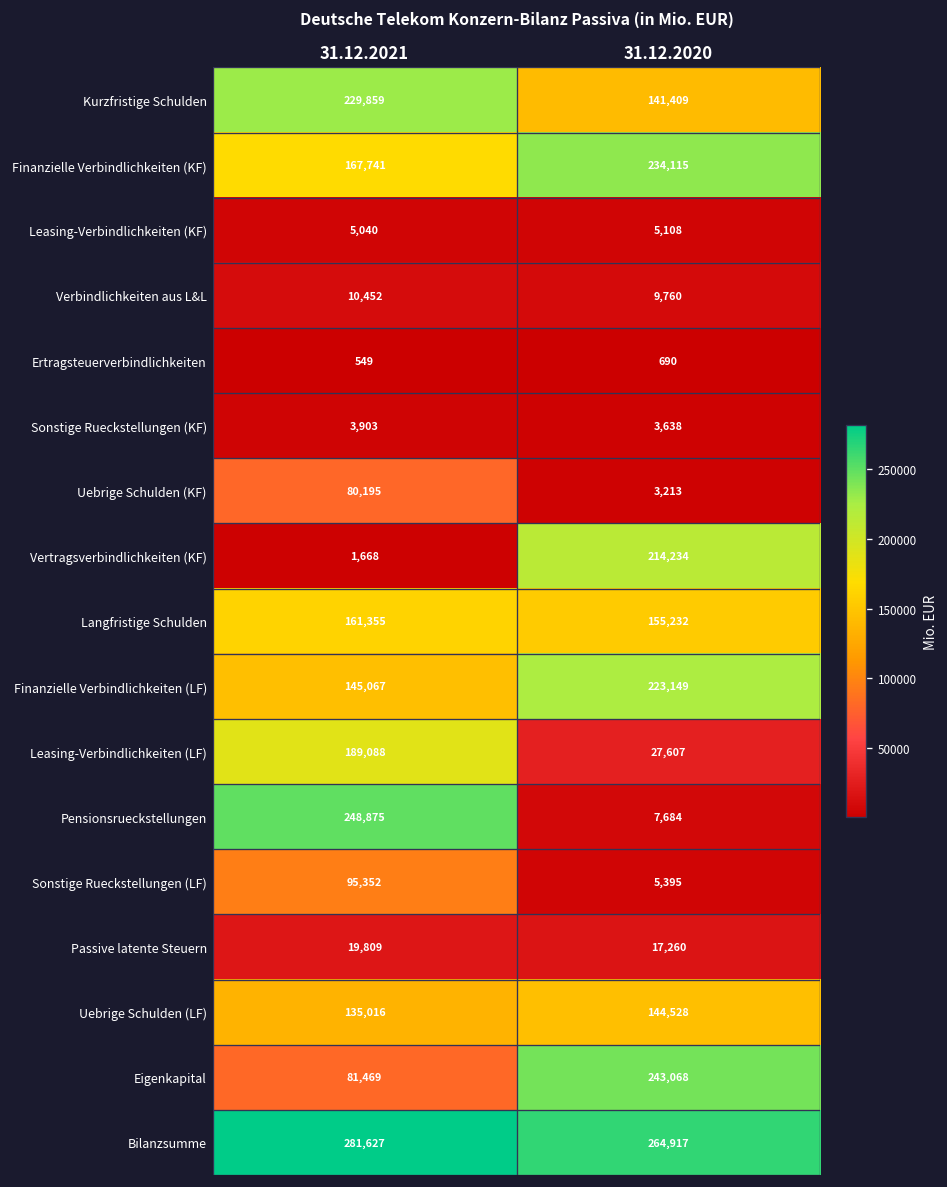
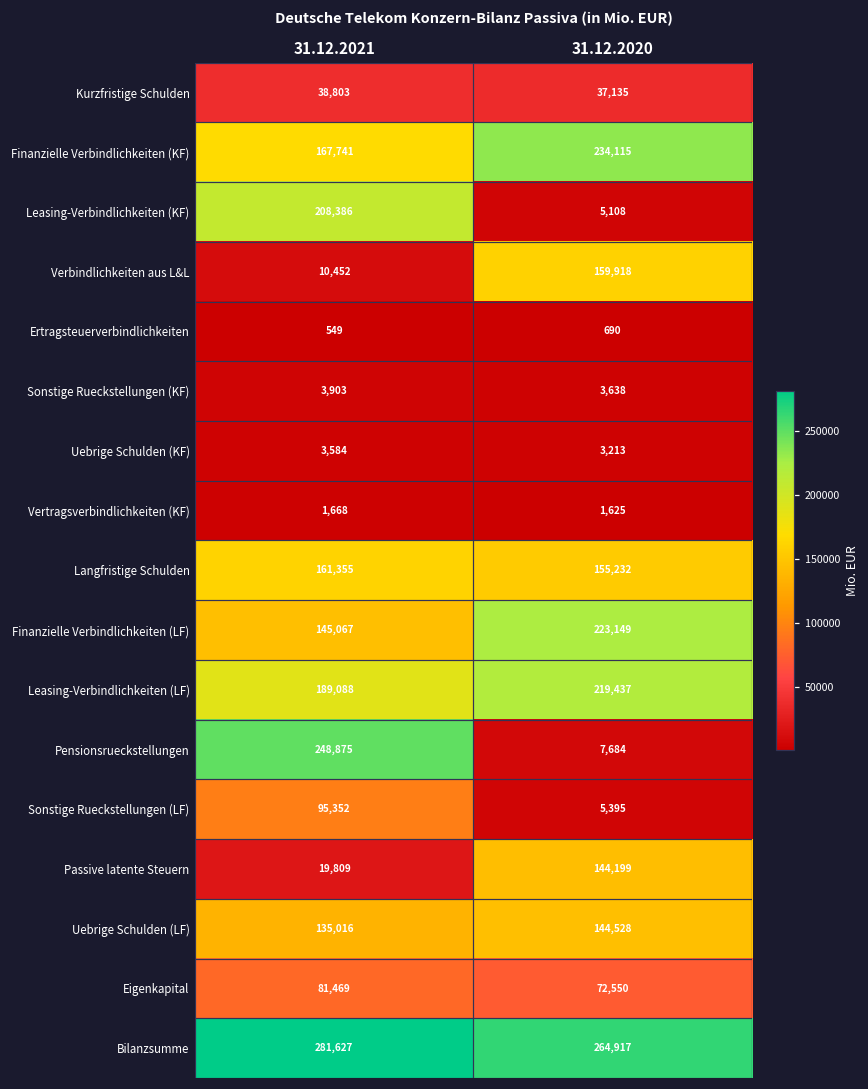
Kurzfristige Schulden, 31.12.2021: 229,859 -> 38,803
Kurzfristige Schulden, 31.12.2020: 141,409 -> 37,135
Leasing-Verbindlichkeiten (KF), 31.12.2021: 5,040 -> 208,386
Verbindlichkeiten aus L&L, 31.12.2020: 9,760 -> 159,918
Uebrige Schulden (KF), 31.12.2021: 80,195 -> 3,584
Vertragsverbindlichkeiten (KF), 31.12.2020: 214,234 -> 1,625
Leasing-Verbindlichkeiten (LF), 31.12.2020: 27,607 -> 219,437
Passive latente Steuern, 31.12.2020: 17,260 -> 144,199
Eigenkapital, 31.12.2020: 243,068 -> 72,550
